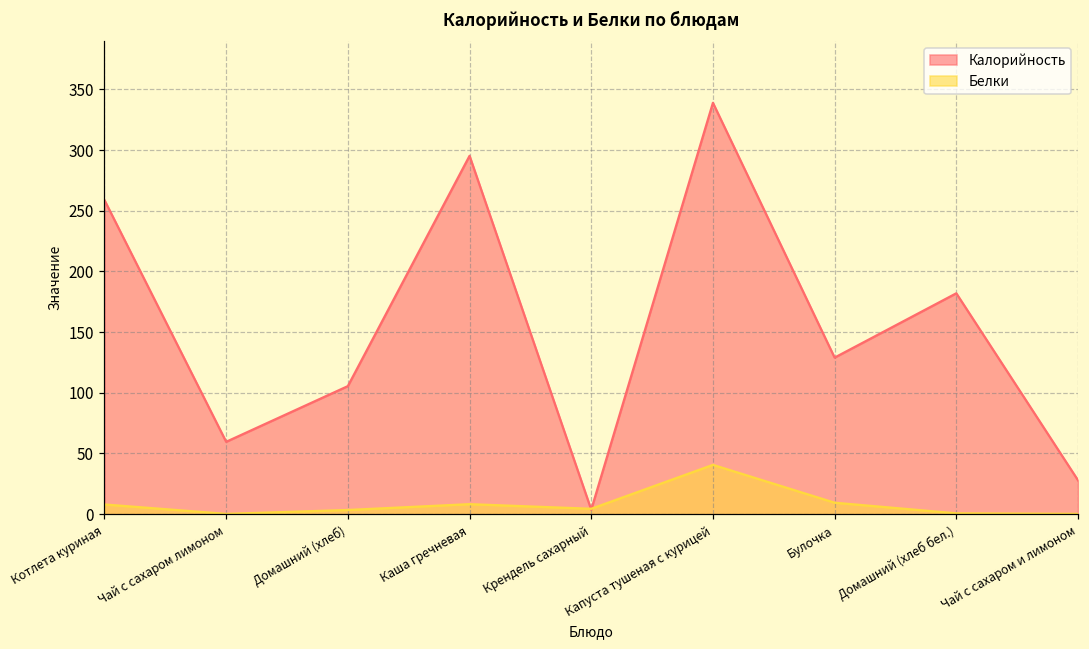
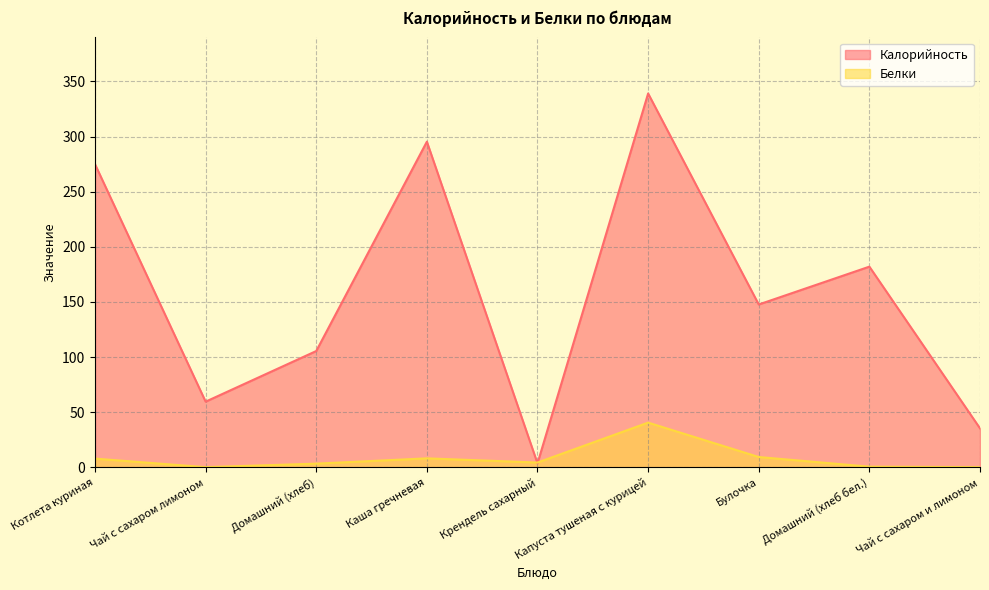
Калорийность, Котлета куриная: 259 -> 275
Калорийность, Булочка: 129 -> 148
Калорийность, Чай с сахаром и лимоном: 28 -> 35
